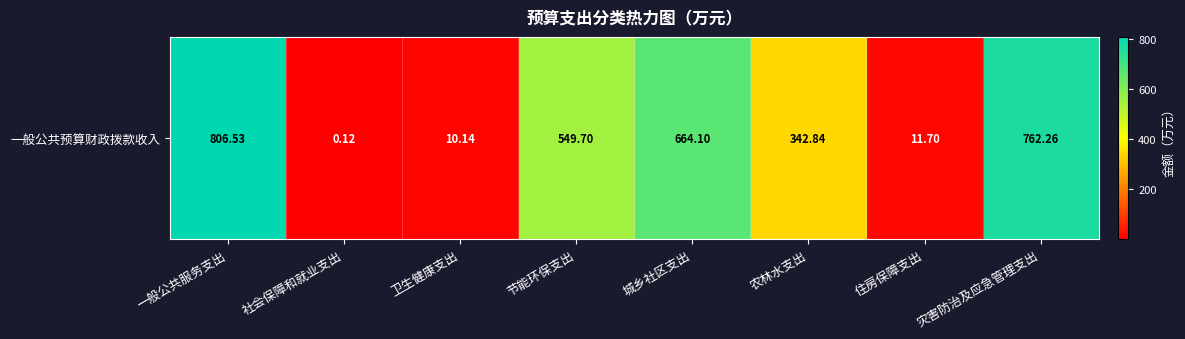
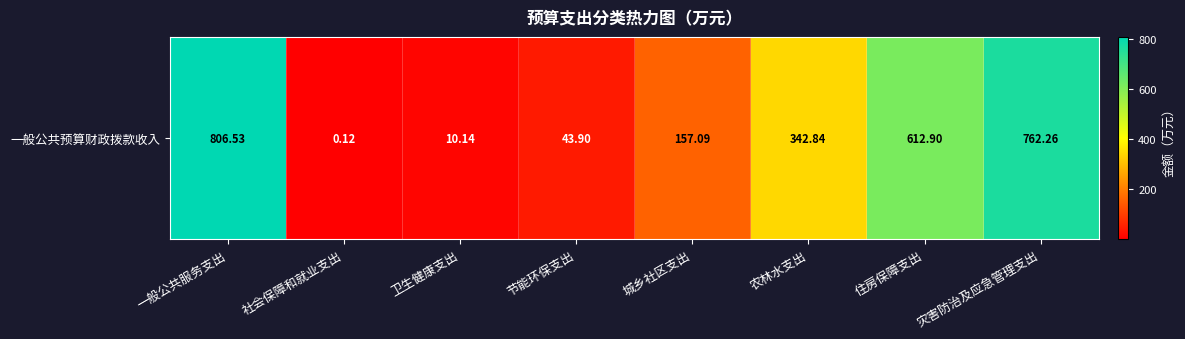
一般公共预算财政拨款收入, 节能环保支出: 549.70 -> 43.90
一般公共预算财政拨款收入, 城乡社区支出: 664.10 -> 157.09
一般公共预算财政拨款收入, 住房保障支出: 11.70 -> 612.90
